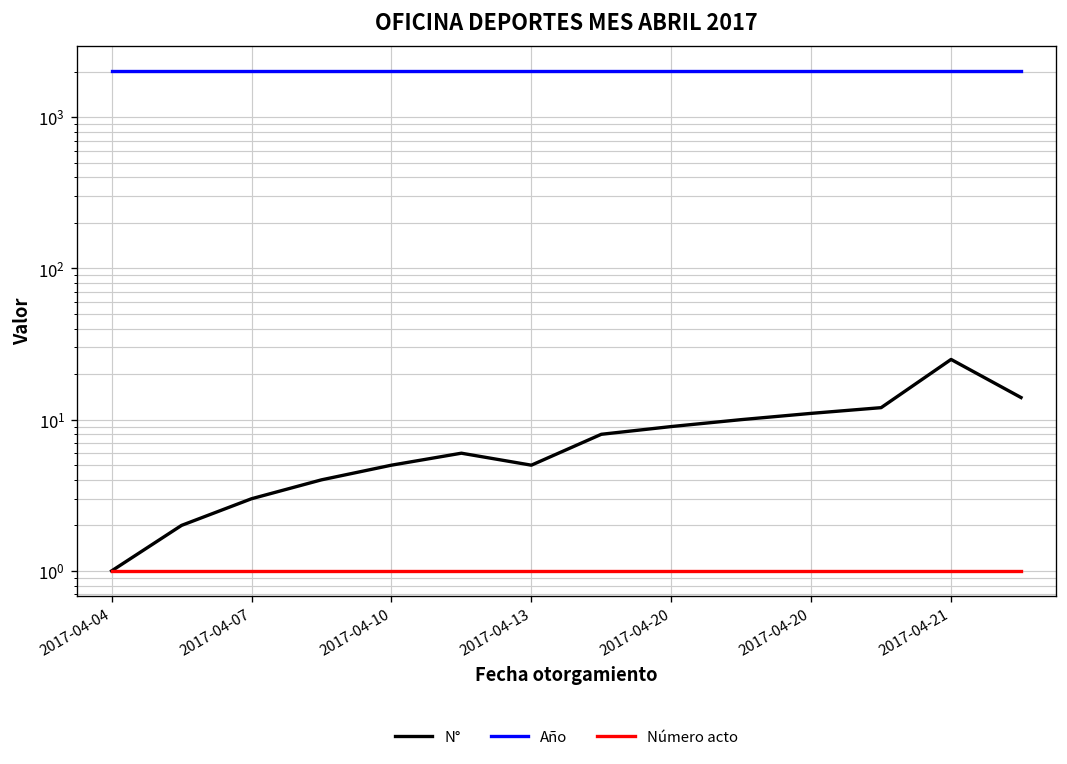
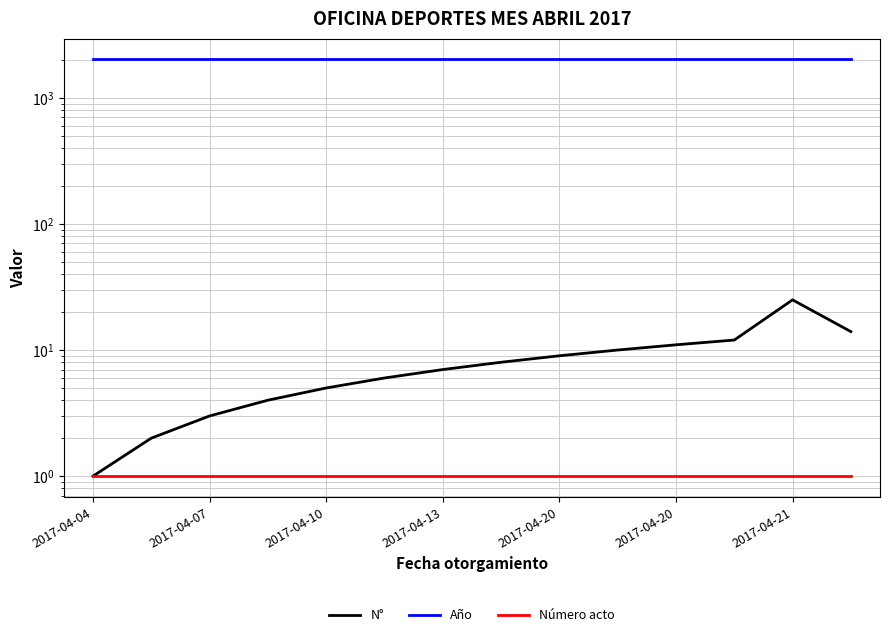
N°, 2017-04-13: 5 -> 7
